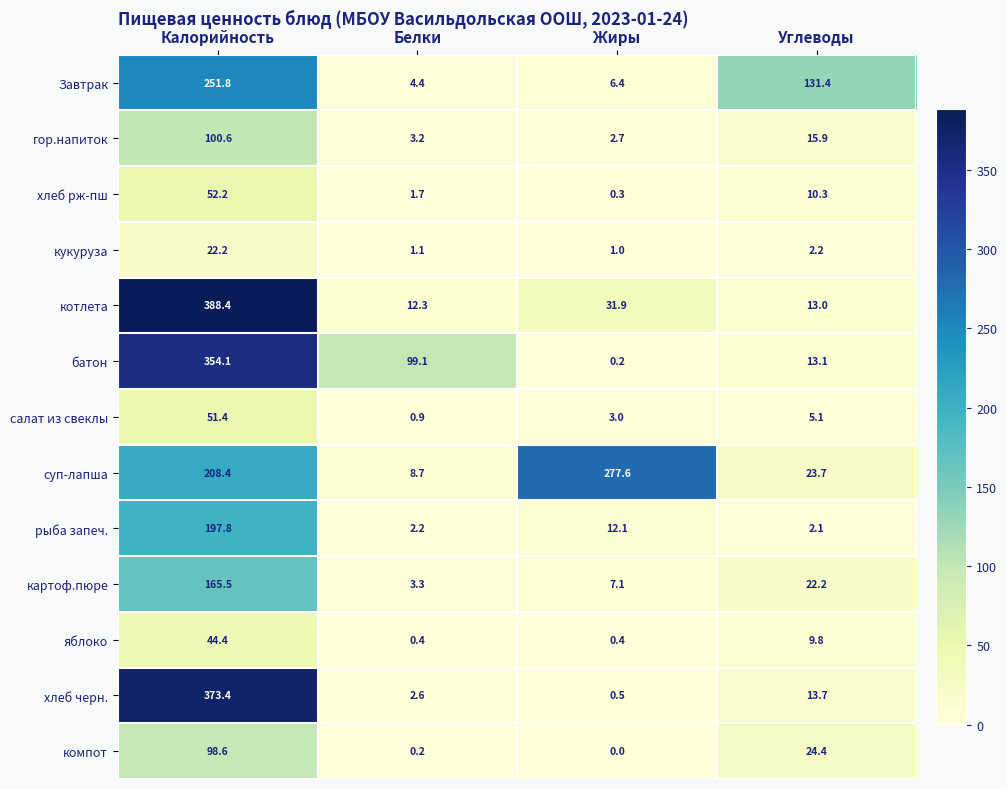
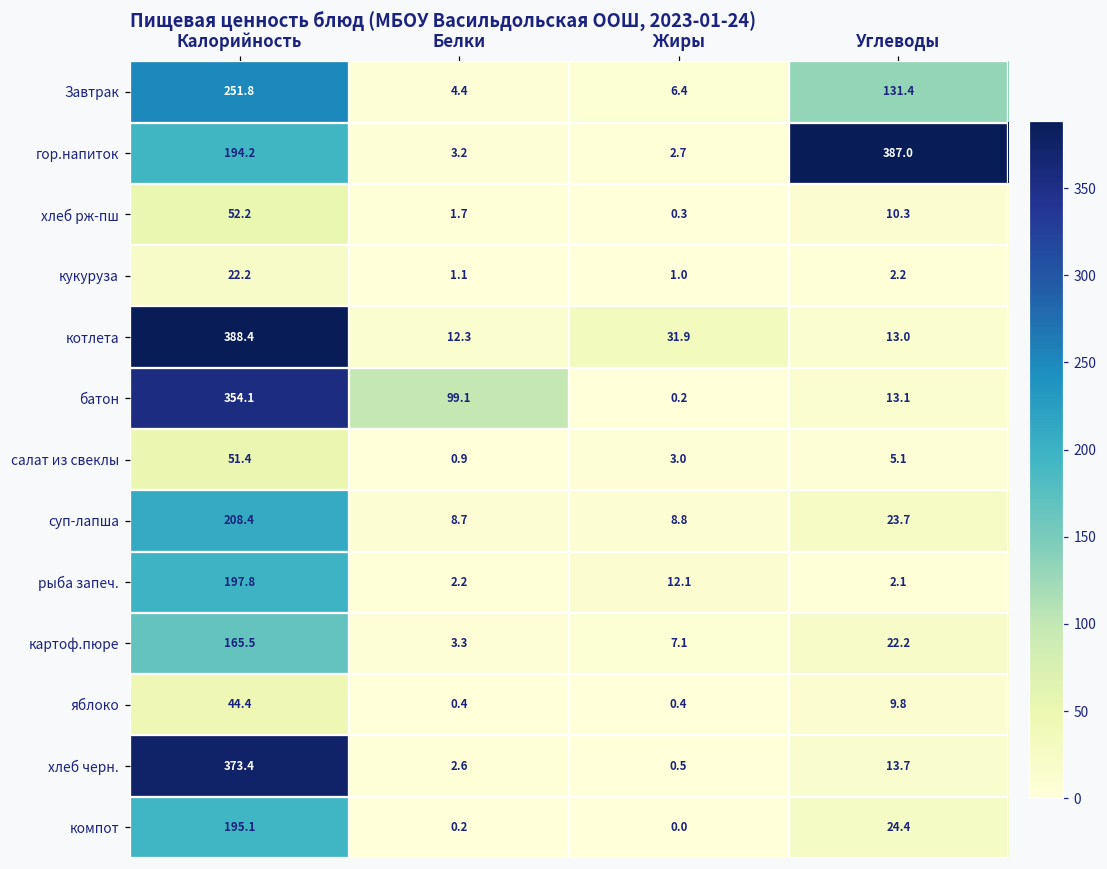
гор.напиток, Калорийность: 100.6 -> 194.2
гор.напиток, Углеводы: 15.9 -> 387.0
суп-лапша, Жиры: 277.6 -> 8.8
компот, Калорийность: 98.6 -> 195.1
